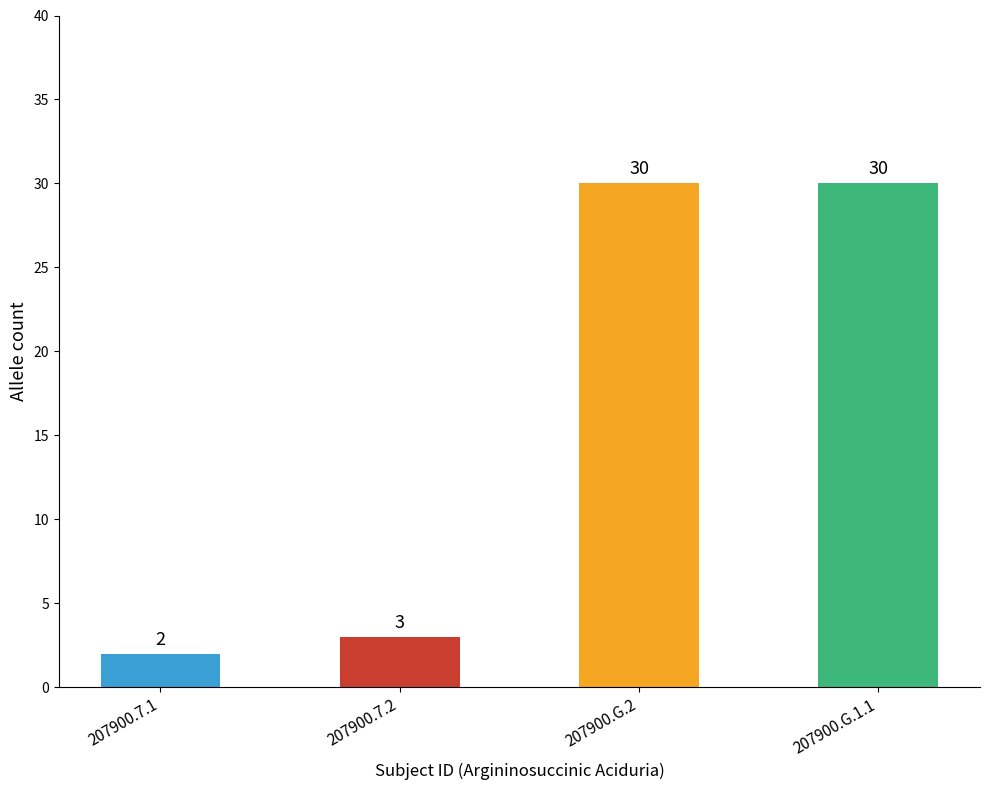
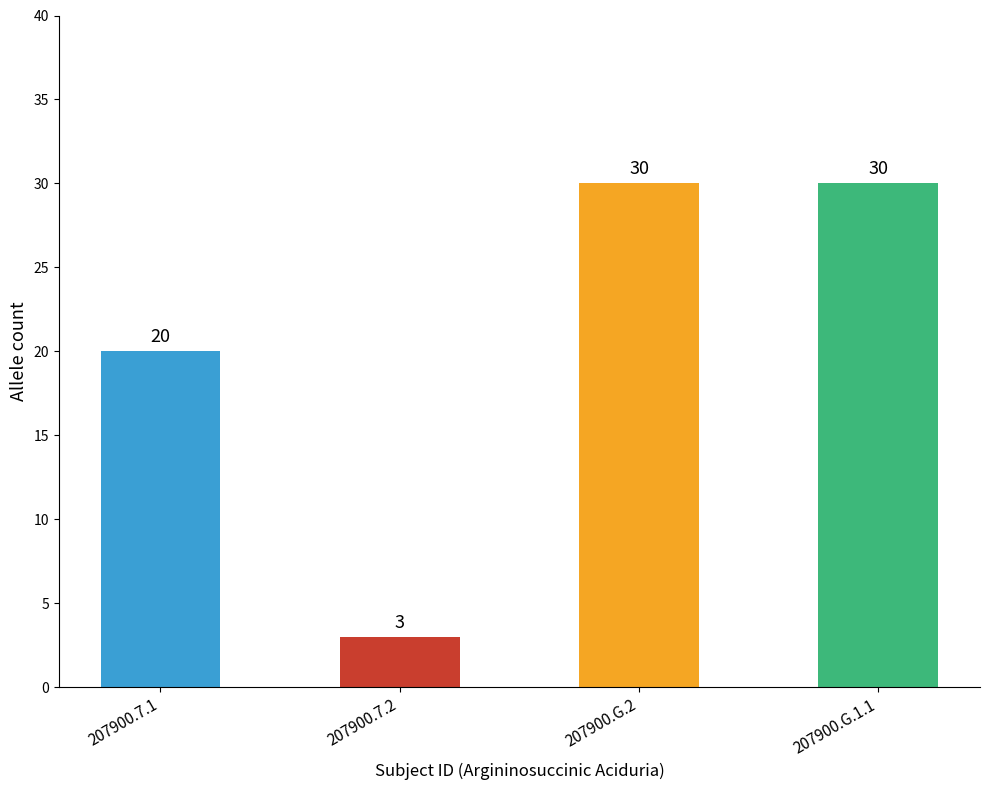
207900.7.1: 2 -> 20
